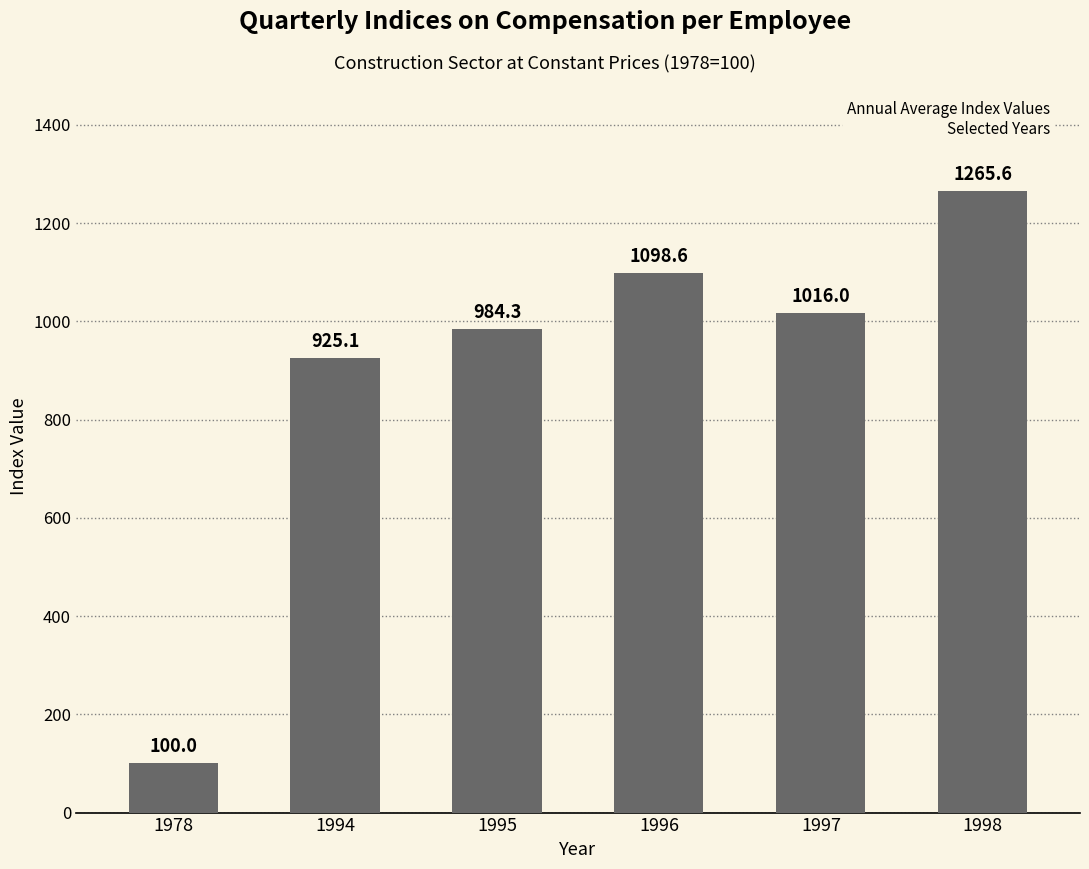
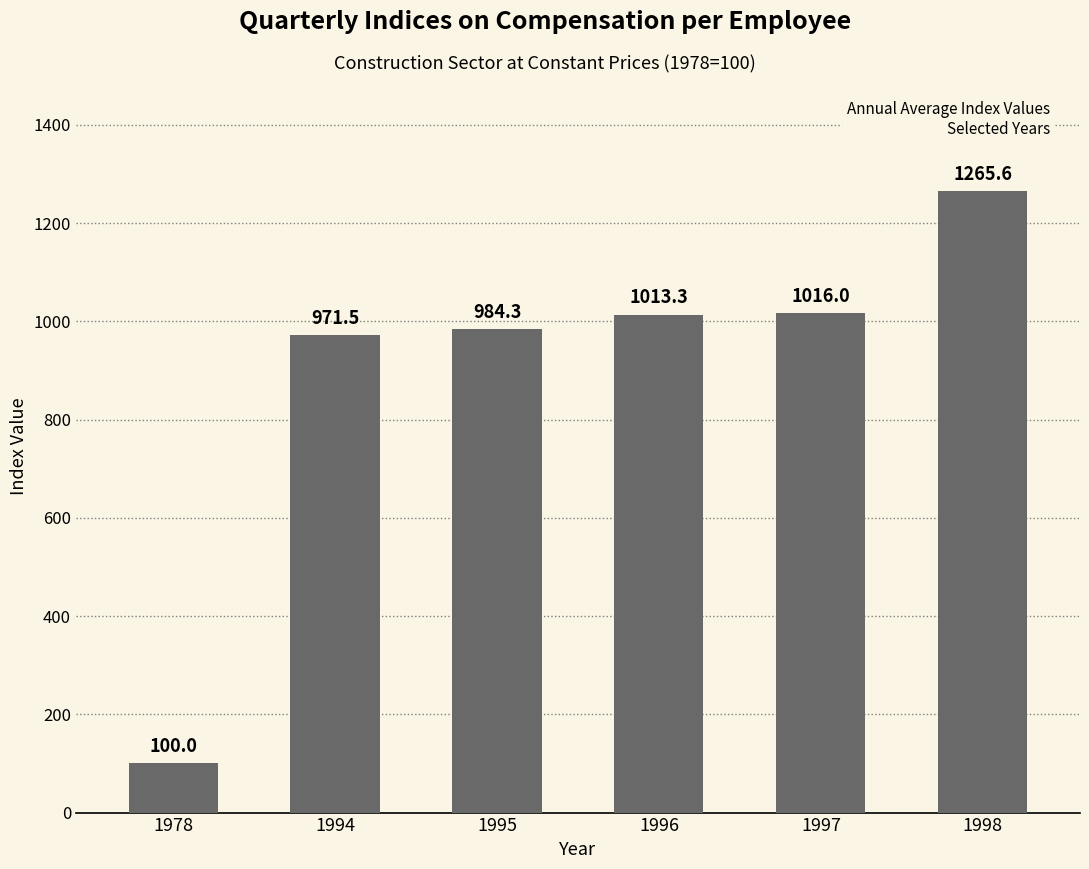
1994: 925.1 -> 971.5
1996: 1098.6 -> 1013.3
